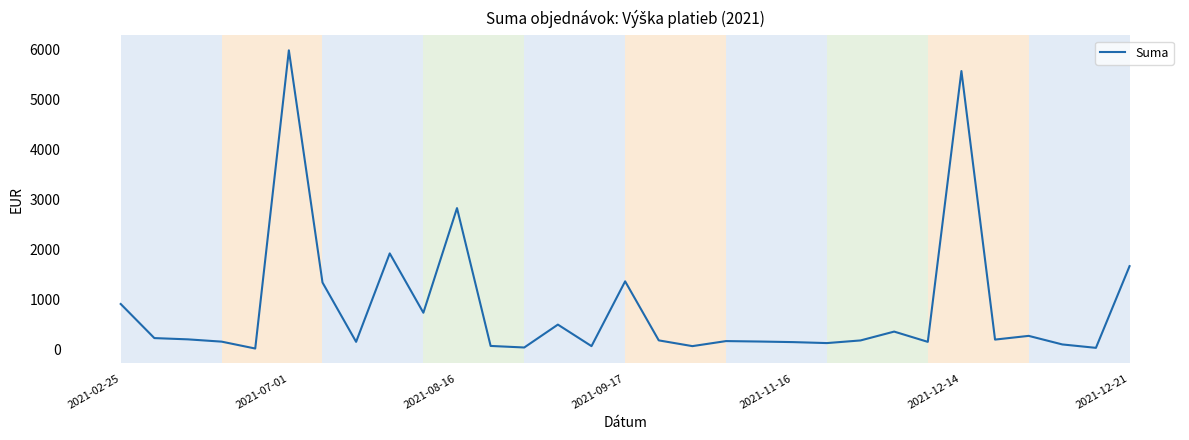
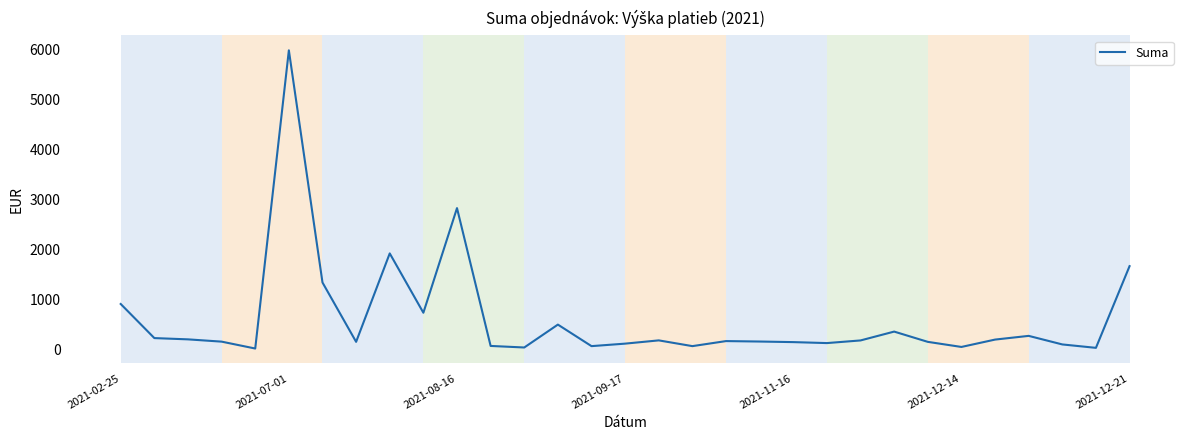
2021-09-17: 1400 -> 100
2021-12-14: 5600 -> 100
